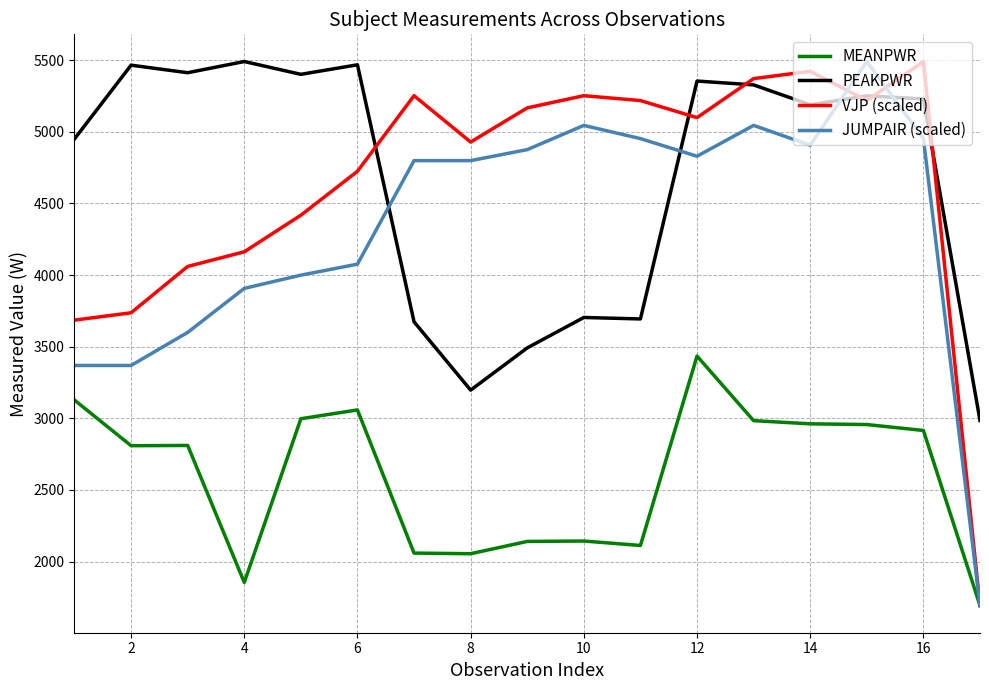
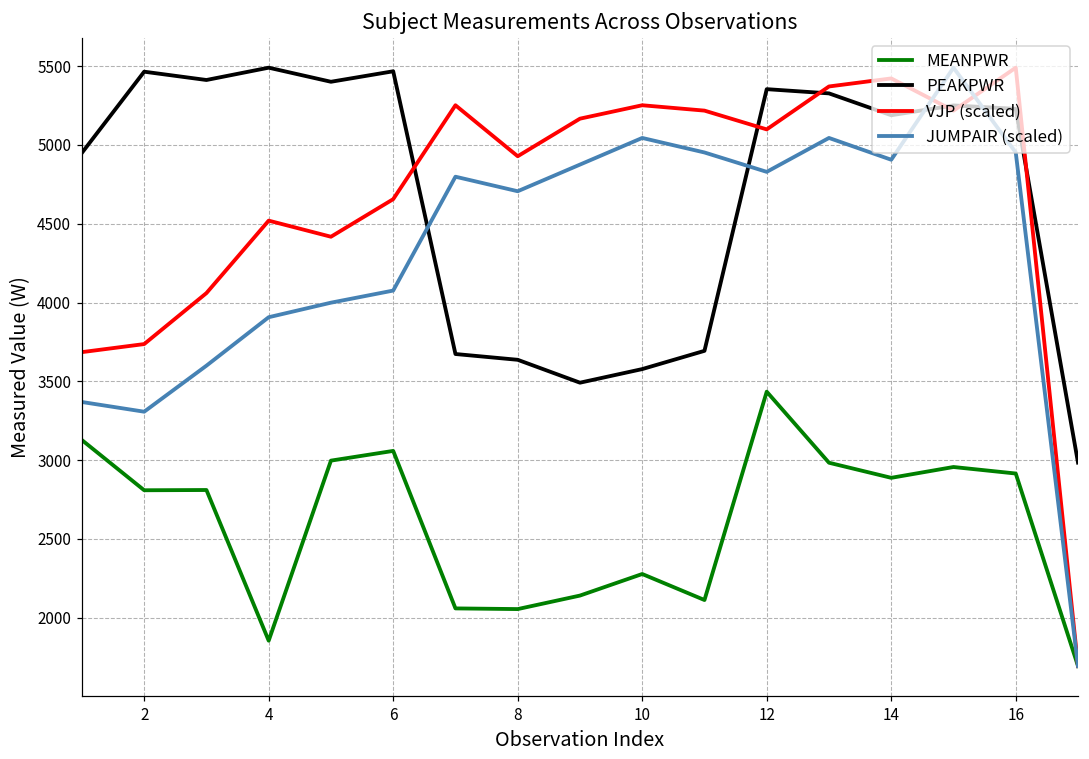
JUMPAIR (scaled), 2: 3370 -> 3310
VJP (scaled), 4: 4160 -> 4520
VJP (scaled), 6: 4720 -> 4660
PEAKPWR, 8: 3200 -> 3640
JUMPAIR (scaled), 8: 4800 -> 4710
MEANPWR, 10: 2140 -> 2280
PEAKPWR, 10: 3700 -> 3580
MEANPWR, 14: 2960 -> 2890
